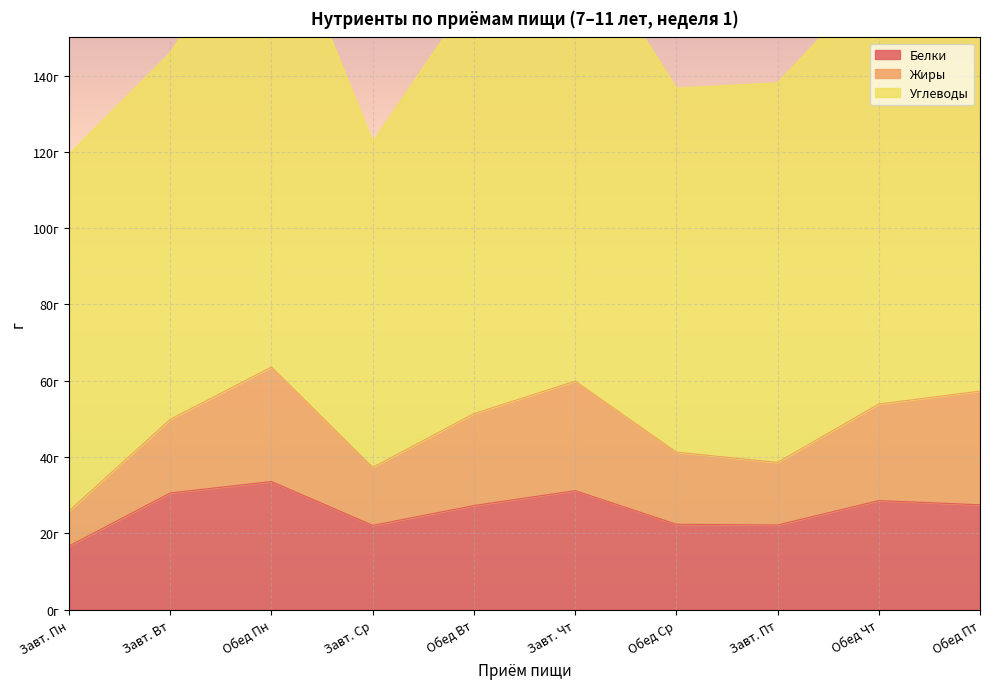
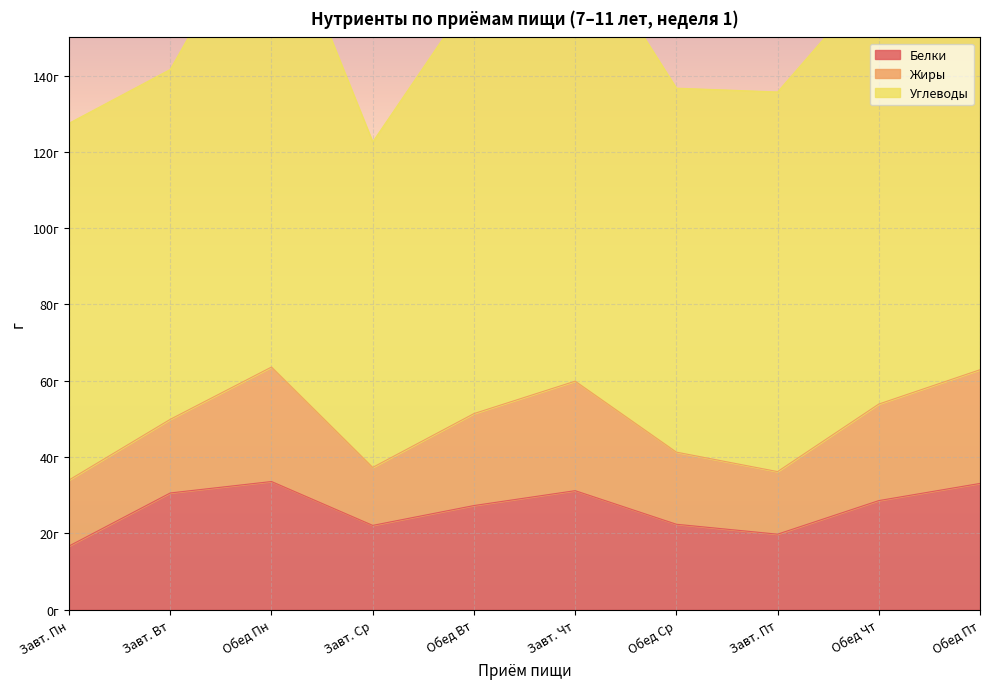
Жиры, Завт. Пн: 9г -> 17г
Углеводы, Завт. Вт: 96г -> 92г
Белки, Завт. Пт: 22г -> 20г
Белки, Обед Пт: 28г -> 33г
